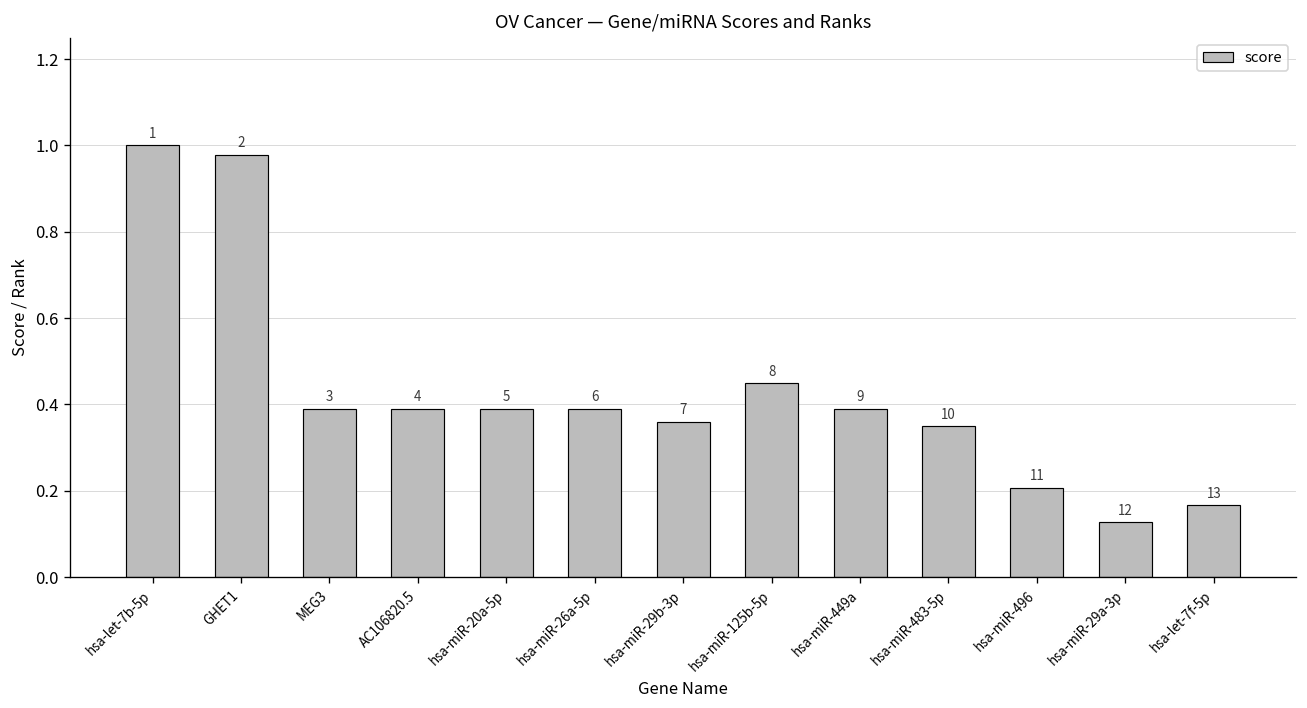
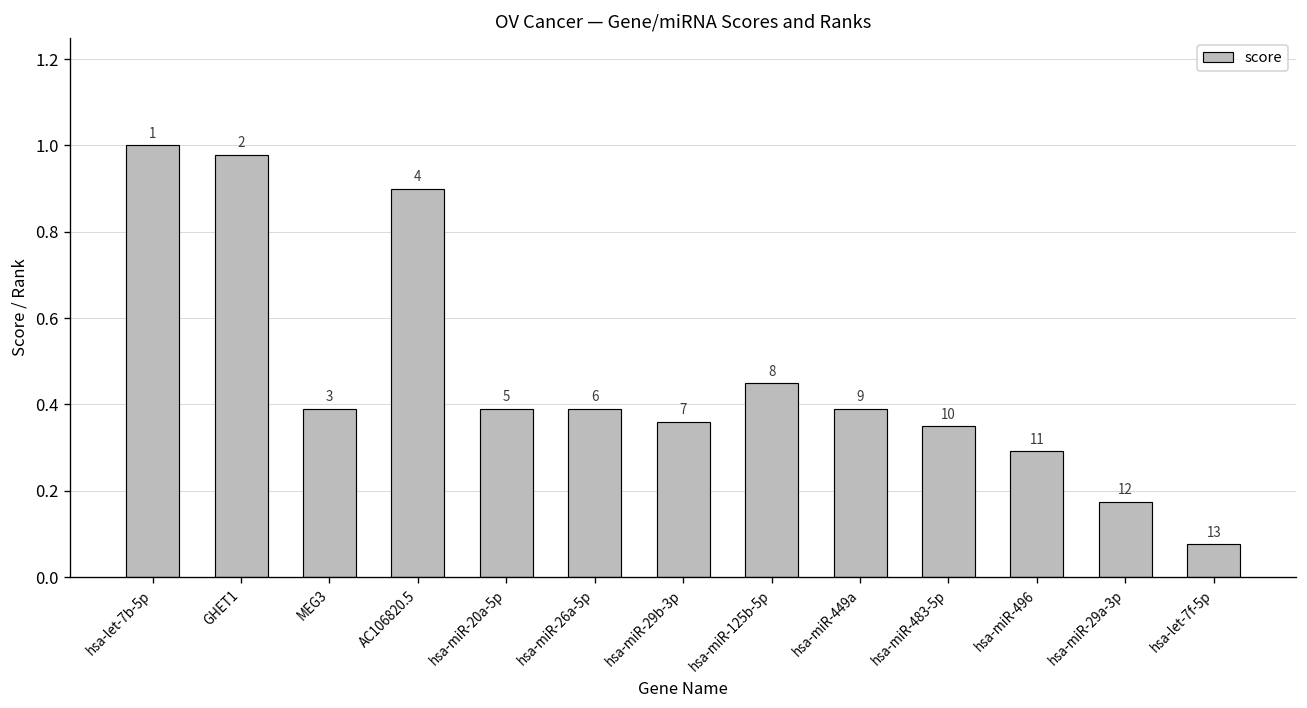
AC106820.5: 0.39 -> 0.90
hsa-miR-496: 0.21 -> 0.29
hsa-miR-29a-3p: 0.13 -> 0.18
hsa-let-7f-5p: 0.17 -> 0.08
